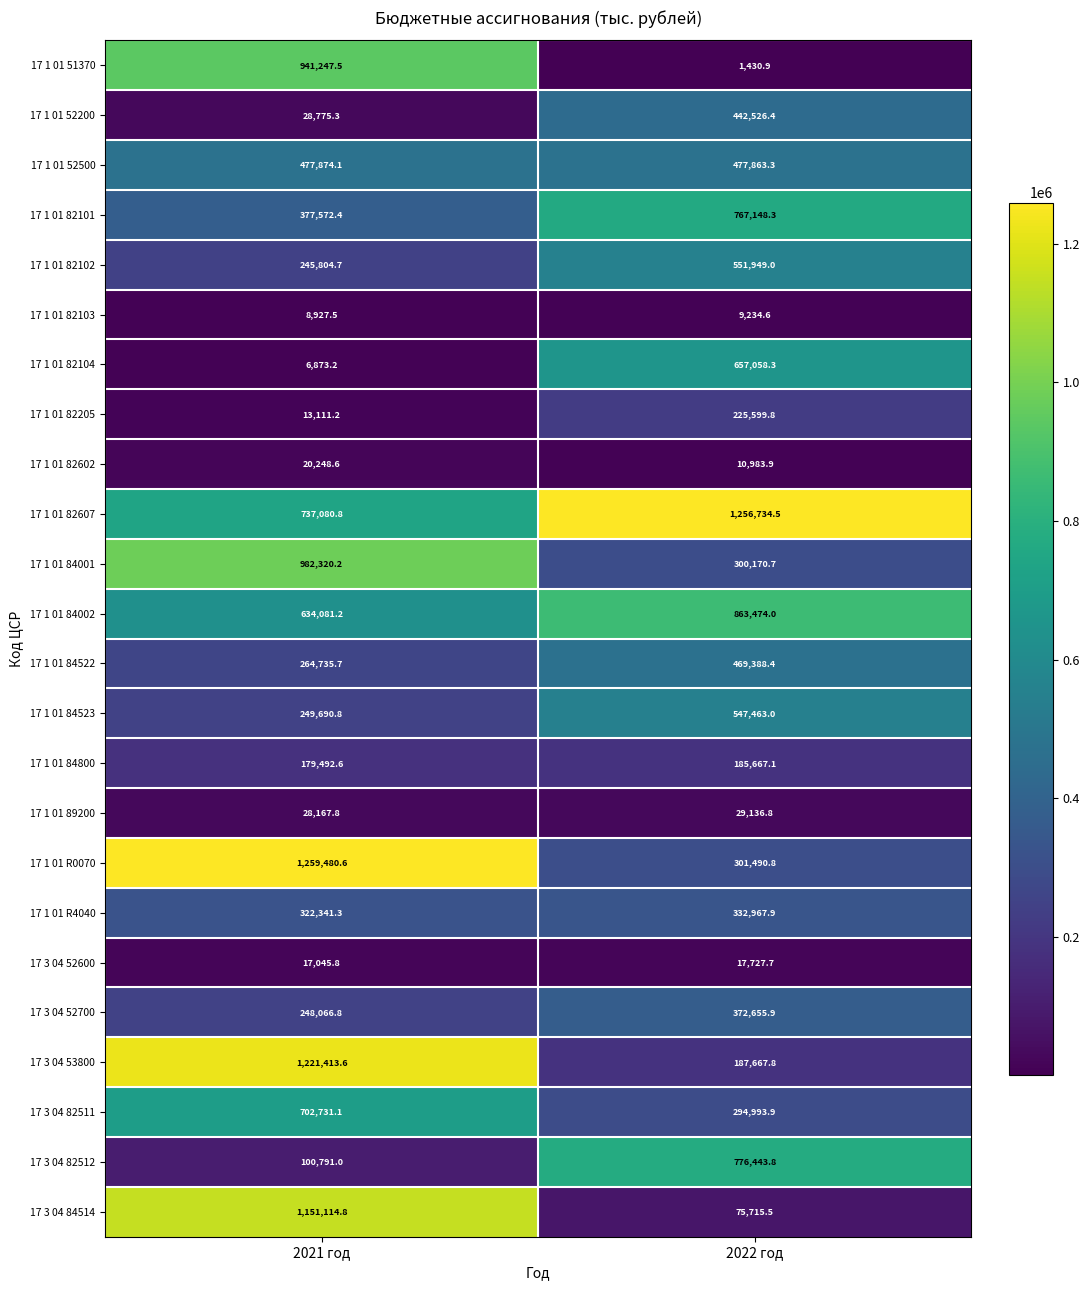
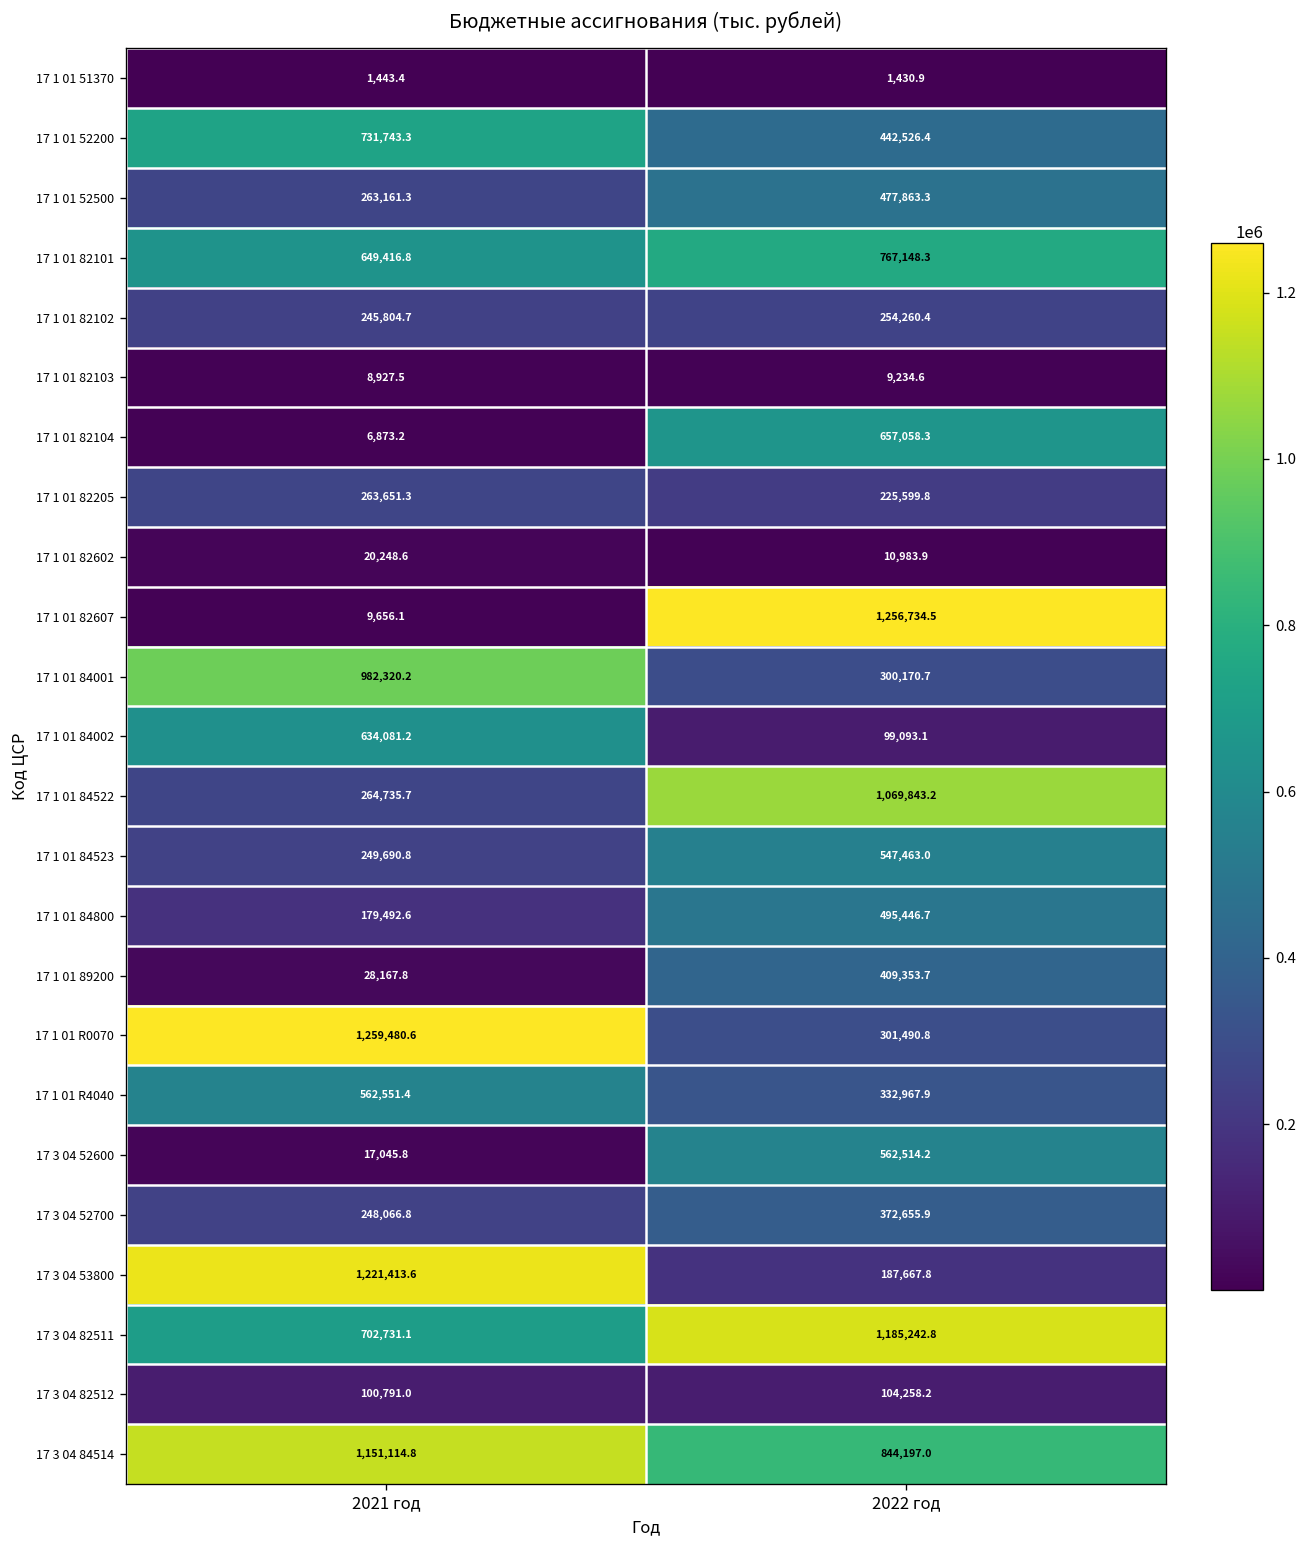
17 1 01 51370, 2021 год: 941,247.5 -> 1,443.4
17 1 01 52200, 2021 год: 28,775.3 -> 731,743.3
17 1 01 52500, 2021 год: 477,874.1 -> 263,161.3
17 1 01 82101, 2021 год: 377,572.4 -> 649,416.8
17 1 01 82102, 2022 год: 551,949.0 -> 254,260.4
17 1 01 82205, 2021 год: 13,111.2 -> 263,651.3
17 1 01 82607, 2021 год: 737,080.8 -> 9,656.1
17 1 01 84002, 2022 год: 863,474.0 -> 99,093.1
17 1 01 84522, 2022 год: 469,388.4 -> 1,069,843.2
17 1 01 84800, 2022 год: 185,667.1 -> 495,446.7
17 1 01 89200, 2022 год: 29,136.8 -> 409,353.7
17 1 01 R4040, 2021 год: 322,341.3 -> 562,551.4
17 3 04 52600, 2022 год: 17,727.7 -> 562,514.2
17 3 04 82511, 2022 год: 294,993.9 -> 1,185,242.8
17 3 04 82512, 2022 год: 776,443.8 -> 104,258.2
17 3 04 84514, 2022 год: 75,715.5 -> 844,197.0
